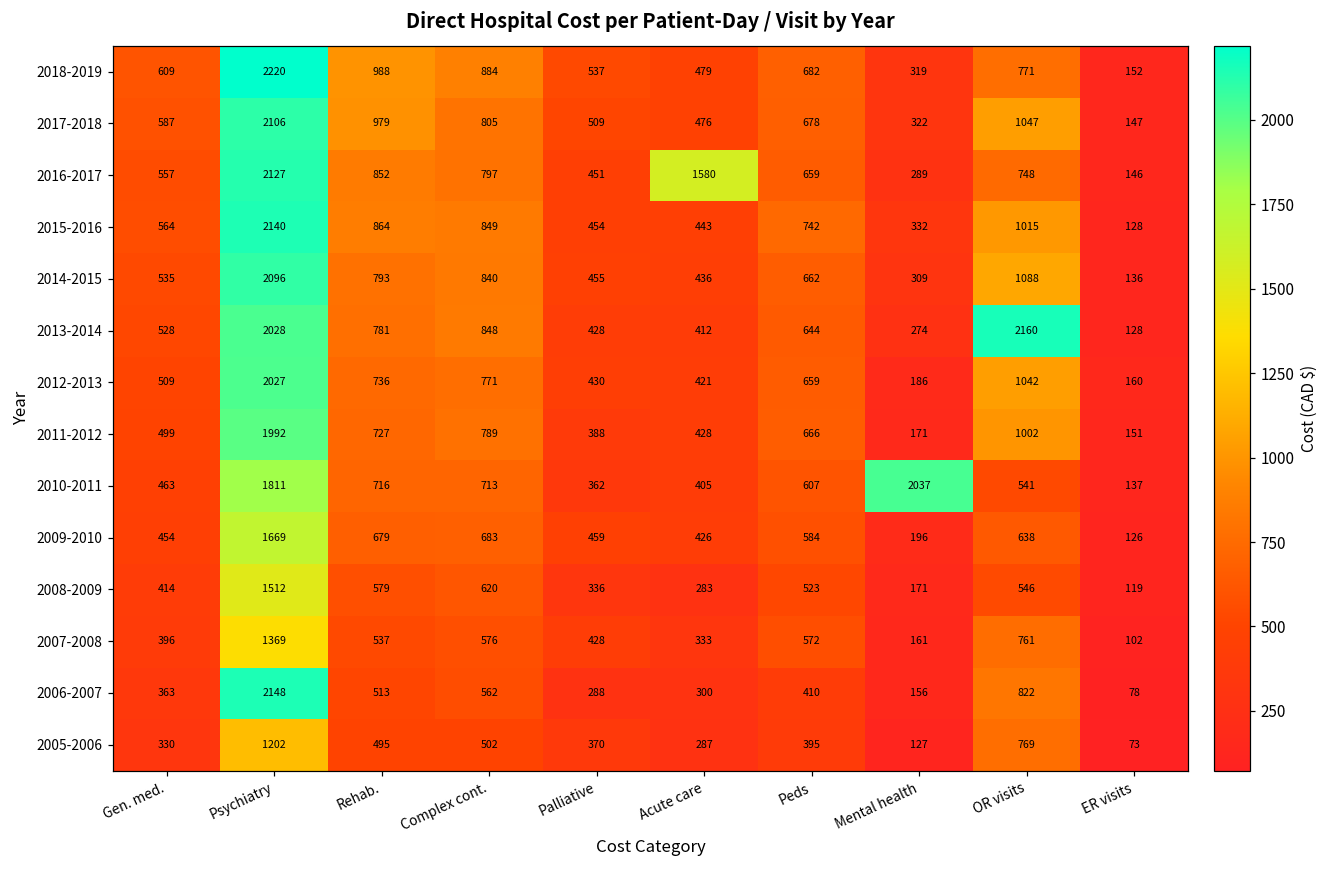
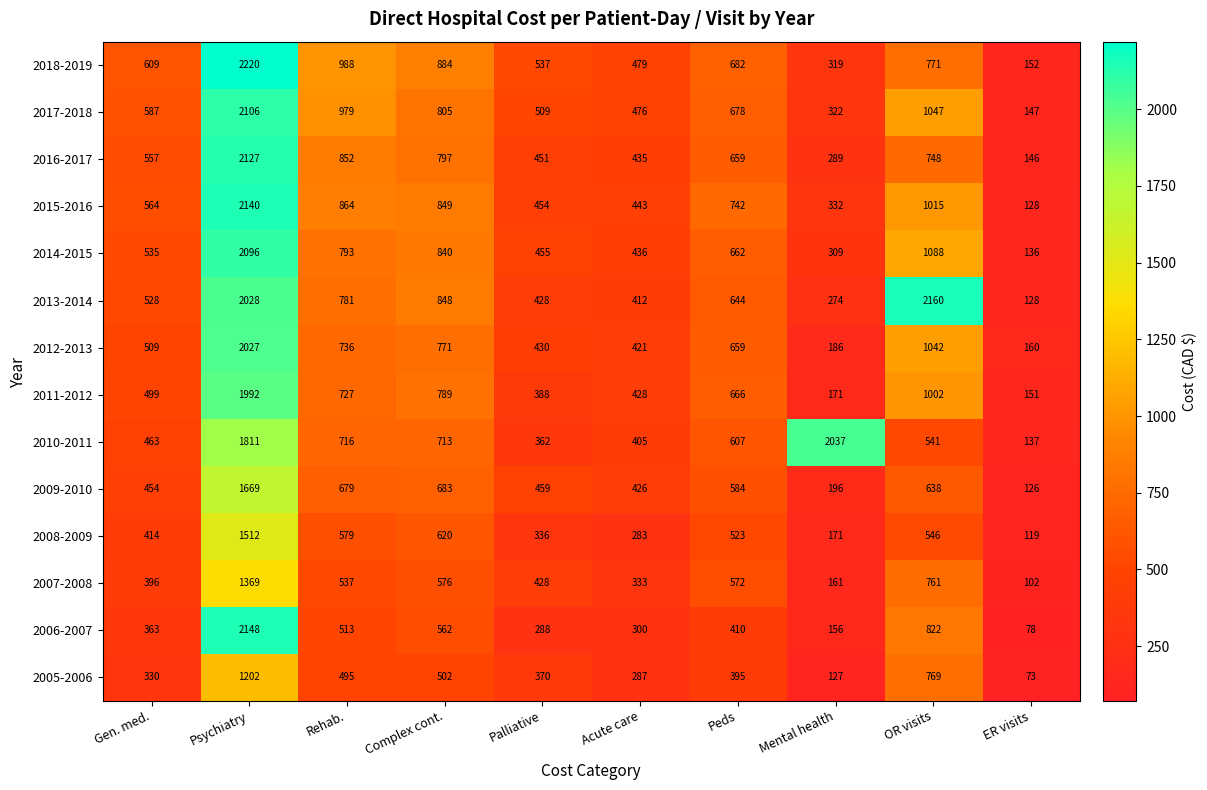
2016-2017, Acute care: 1580 -> 435
